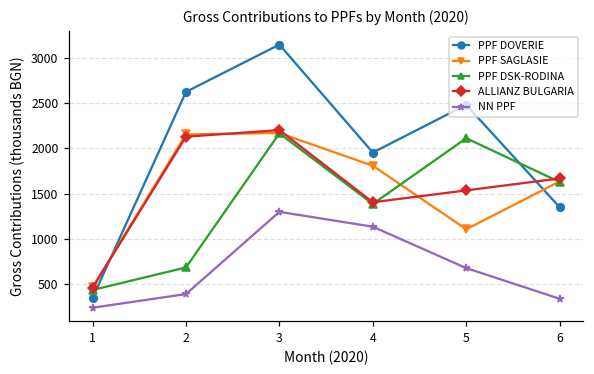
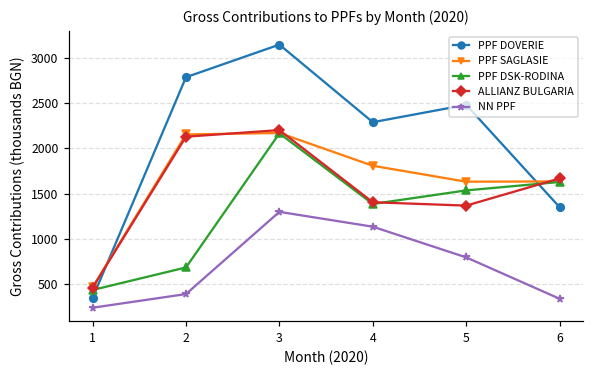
PPF DOVERIE, 2: 2600 -> 2800
PPF DOVERIE, 4: 2000 -> 2300
PPF SAGLASIE, 5: 1100 -> 1600
PPF DSK-RODINA, 5: 2100 -> 1500
ALLIANZ BULGARIA, 5: 1500 -> 1400
NN PPF, 5: 700 -> 800
